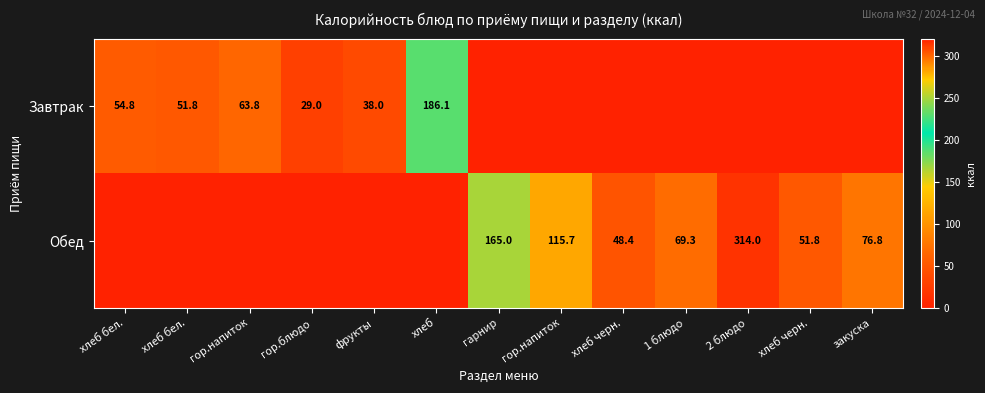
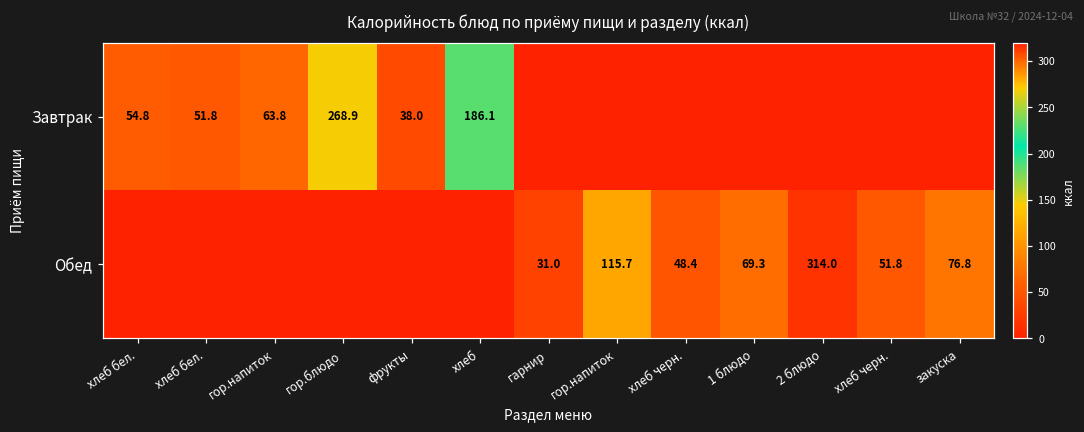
Завтрак, гор.блюдо: 29.0 -> 268.9
Обед, гарнир: 165.0 -> 31.0
